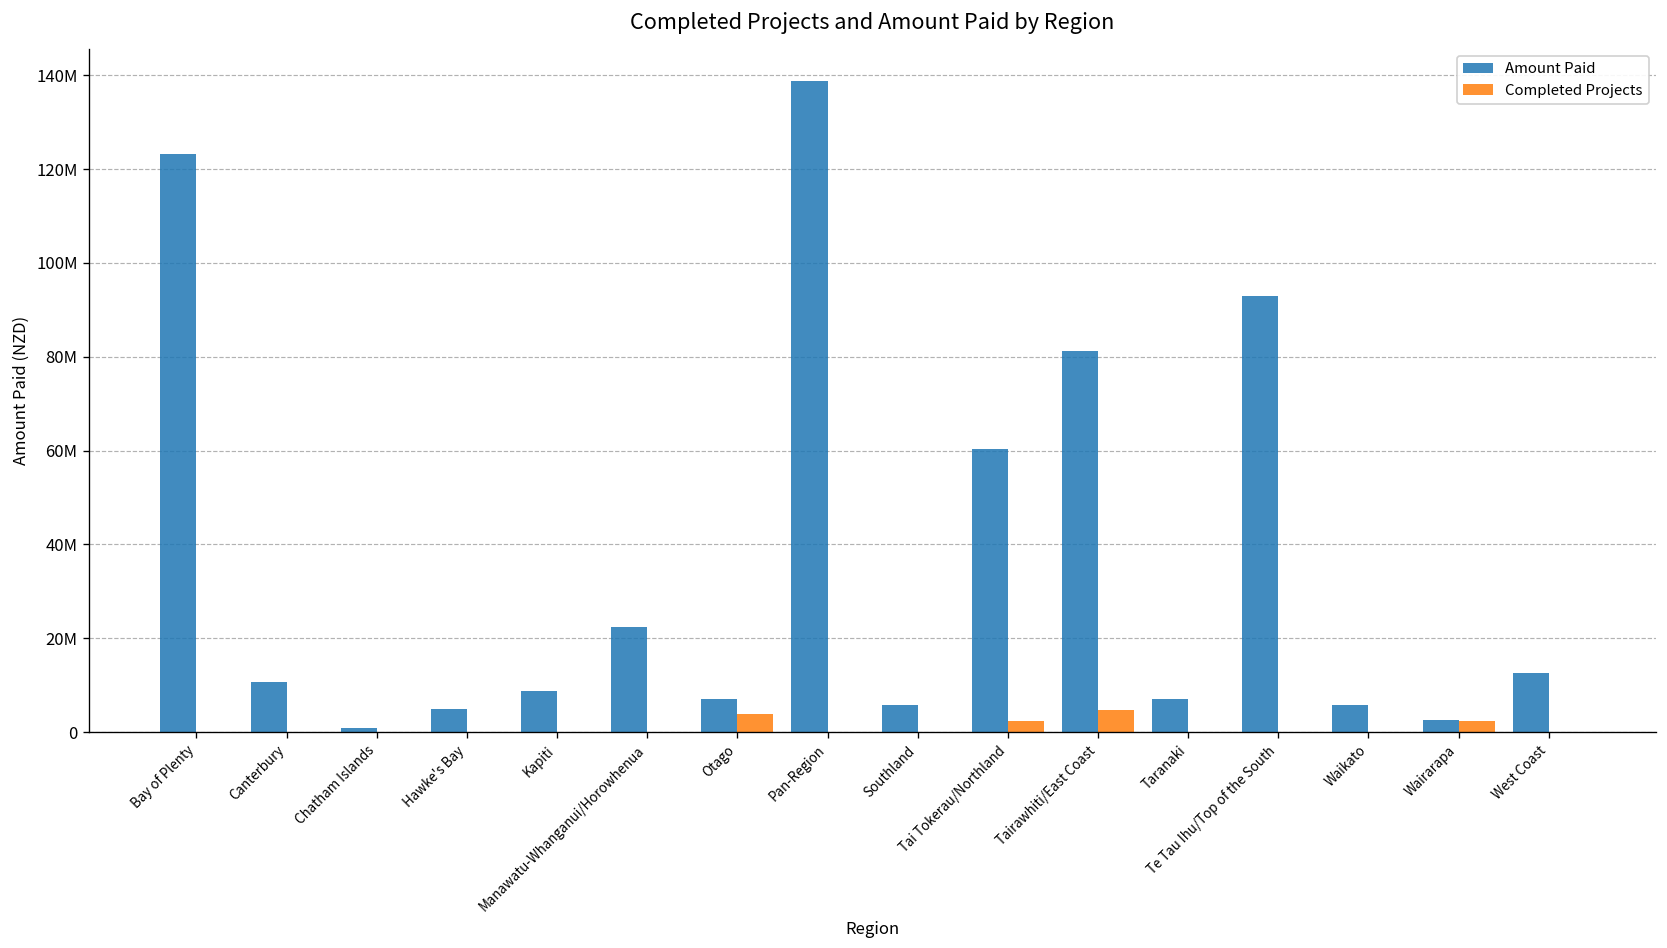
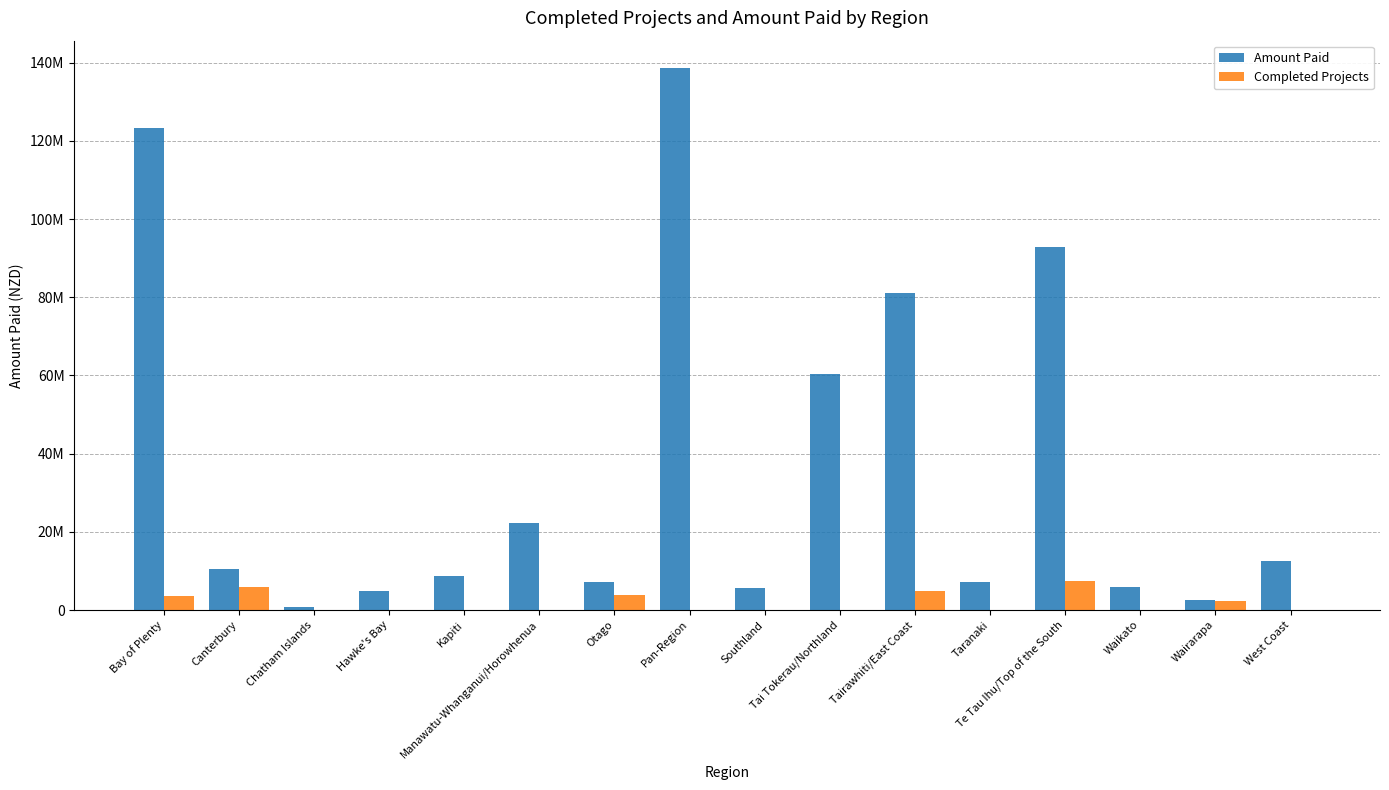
Completed Projects, Bay of Plenty: 0 -> 4000000
Completed Projects, Canterbury: 0 -> 6000000
Completed Projects, Tai Tokerau/Northland: 2000000 -> 0
Completed Projects, Te Tau Ihu/Top of the South: 0 -> 7000000
